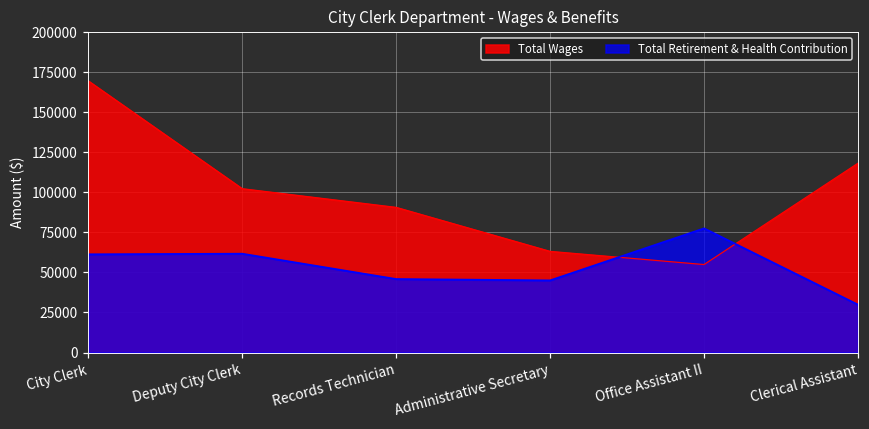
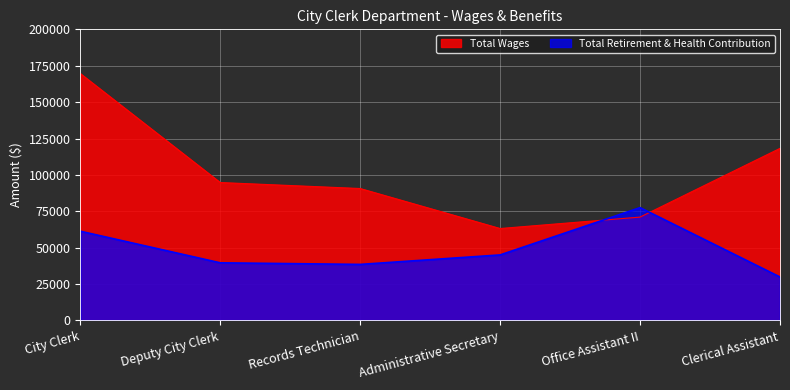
Total Wages, Deputy City Clerk: 102000 -> 95000
Total Retirement & Health Contribution, Deputy City Clerk: 62000 -> 40000
Total Retirement & Health Contribution, Records Technician: 46000 -> 39000
Total Wages, Office Assistant II: 55000 -> 71000
